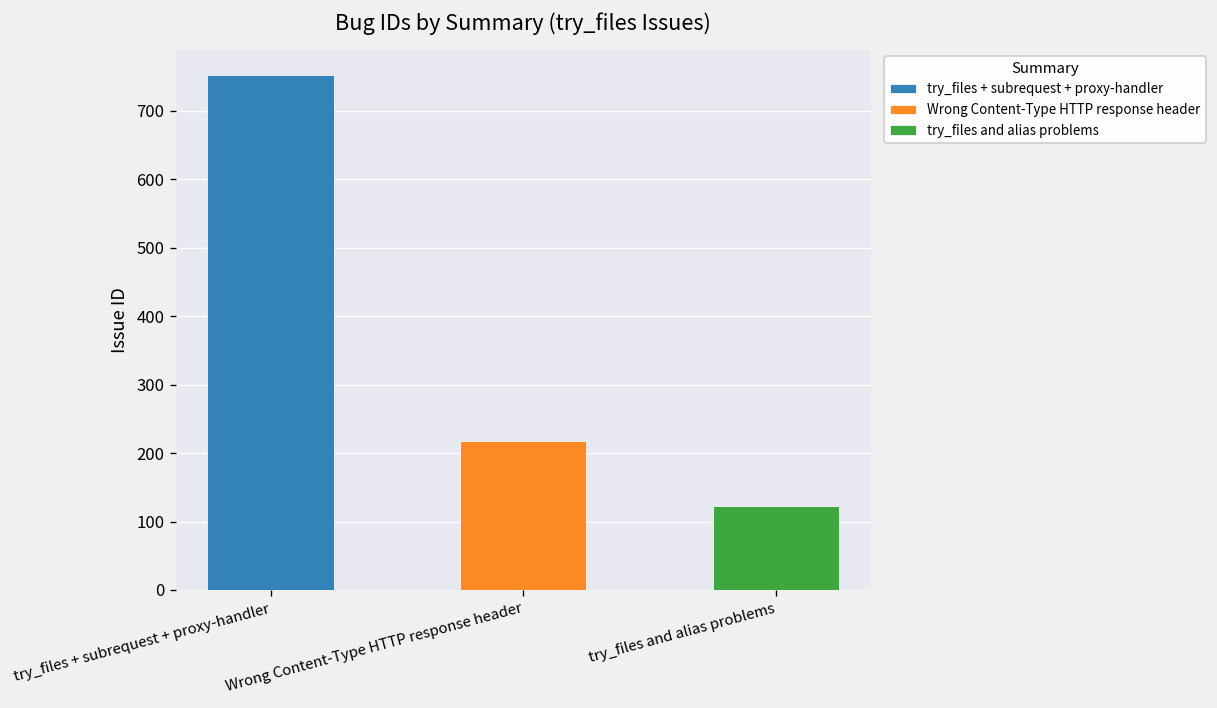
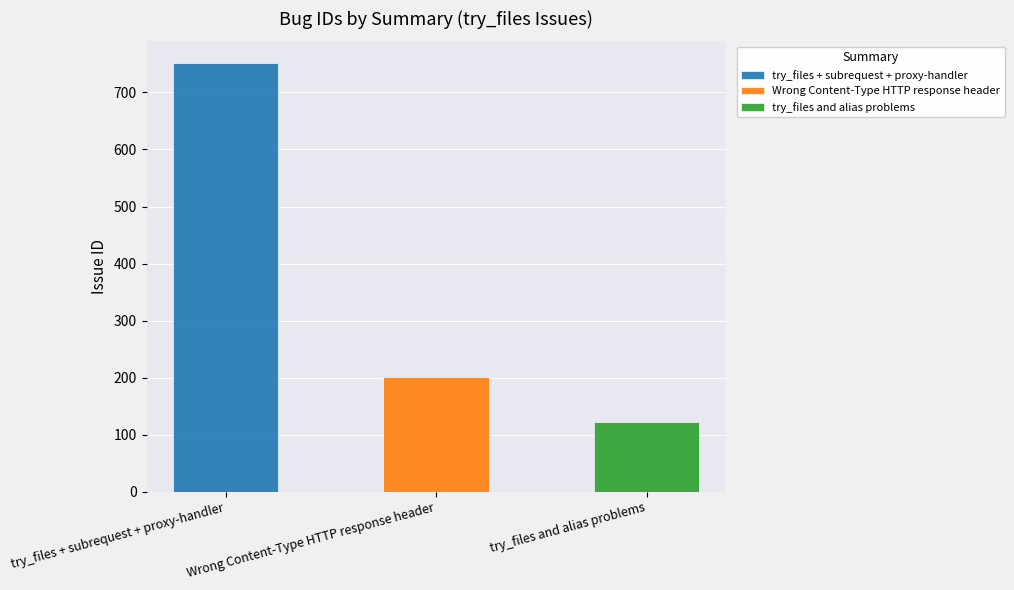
Wrong Content-Type HTTP response header: 220 -> 200
